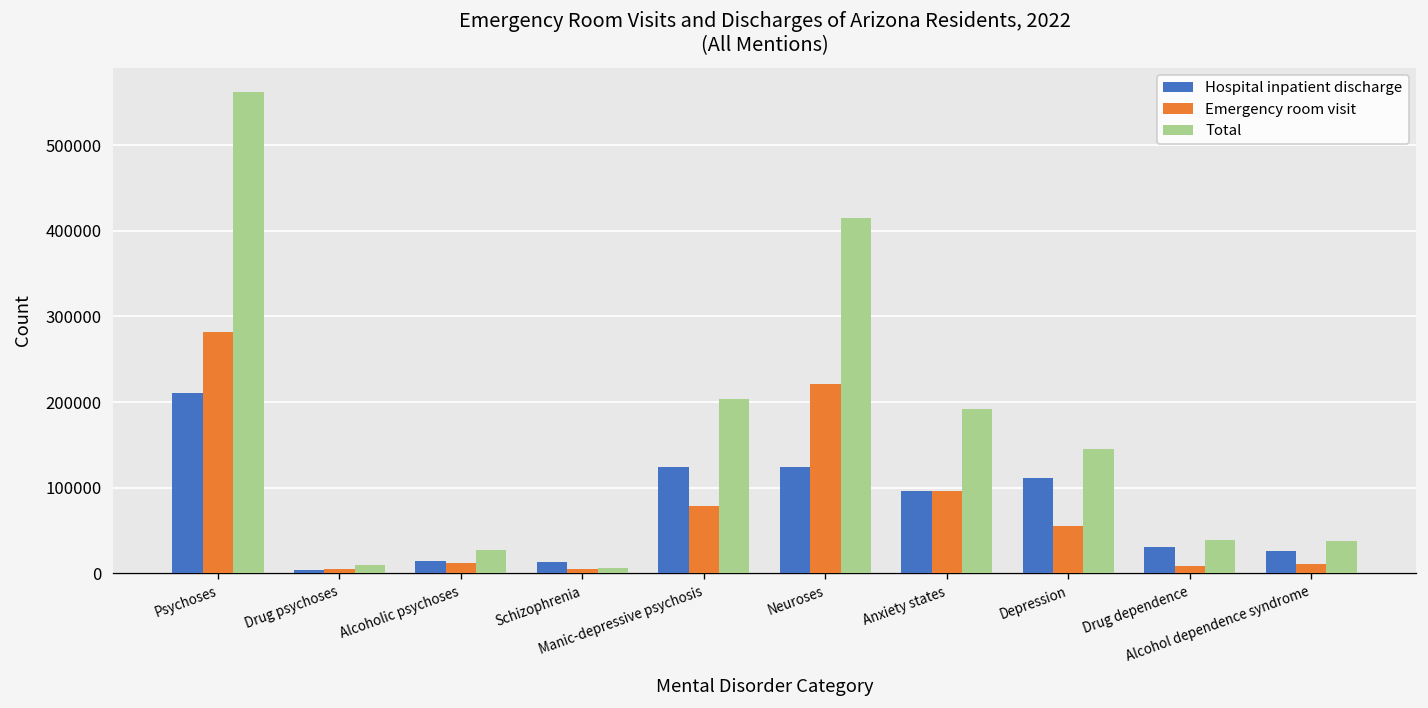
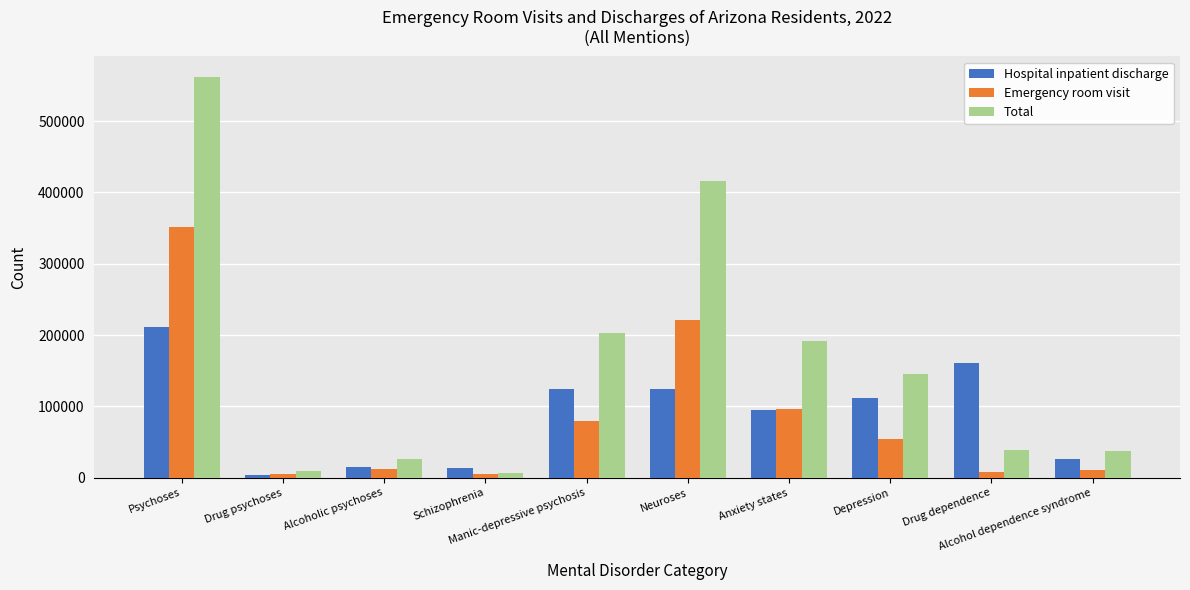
Emergency room visit, Psychoses: 280000 -> 350000
Hospital inpatient discharge, Drug dependence: 30000 -> 160000
